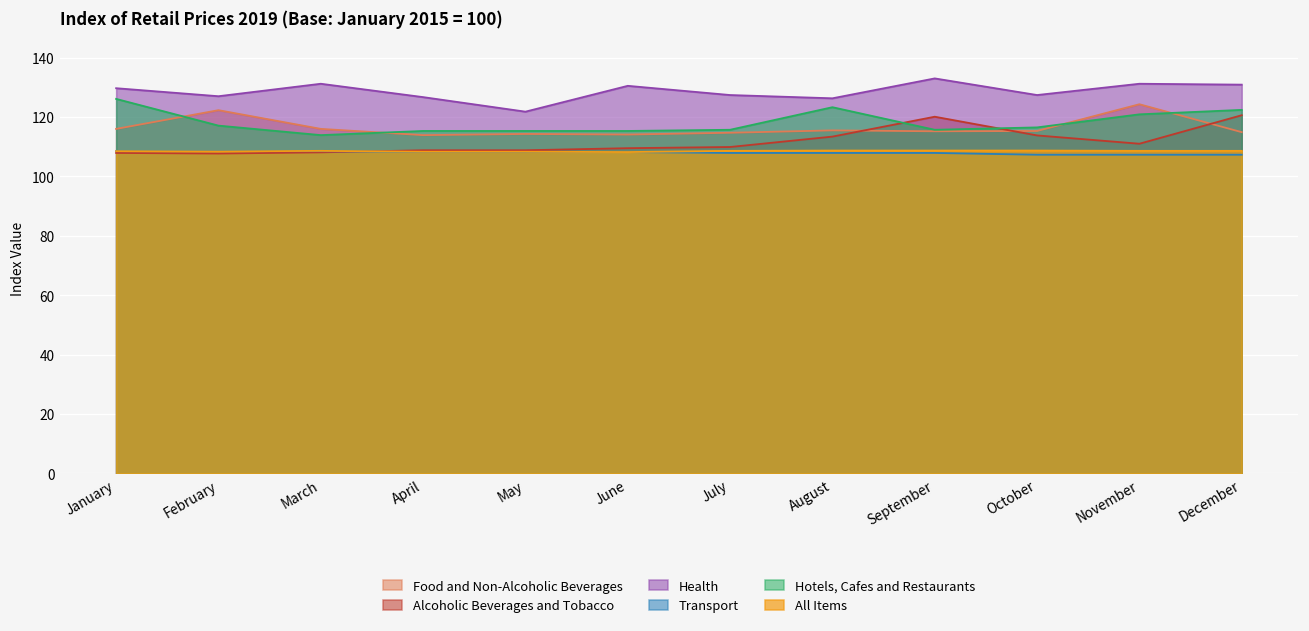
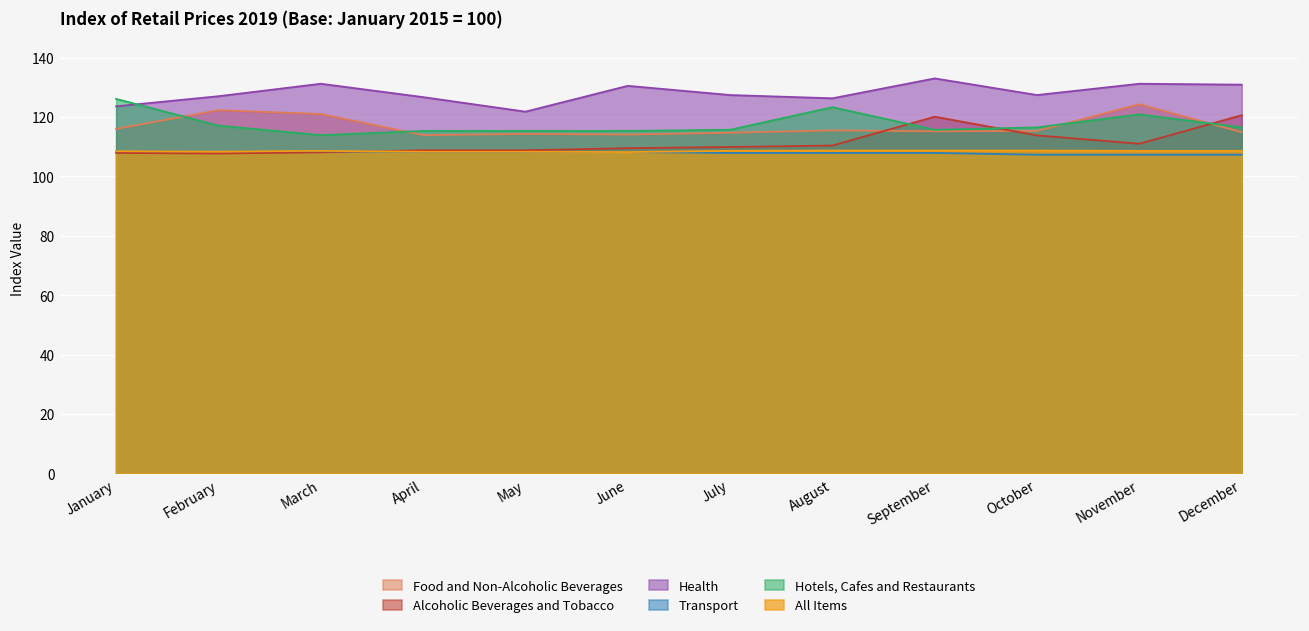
Health, January: 130 -> 124
Food and Non-Alcoholic Beverages, March: 116 -> 121
Alcoholic Beverages and Tobacco, August: 113 -> 110
Hotels, Cafes and Restaurants, December: 122 -> 117
